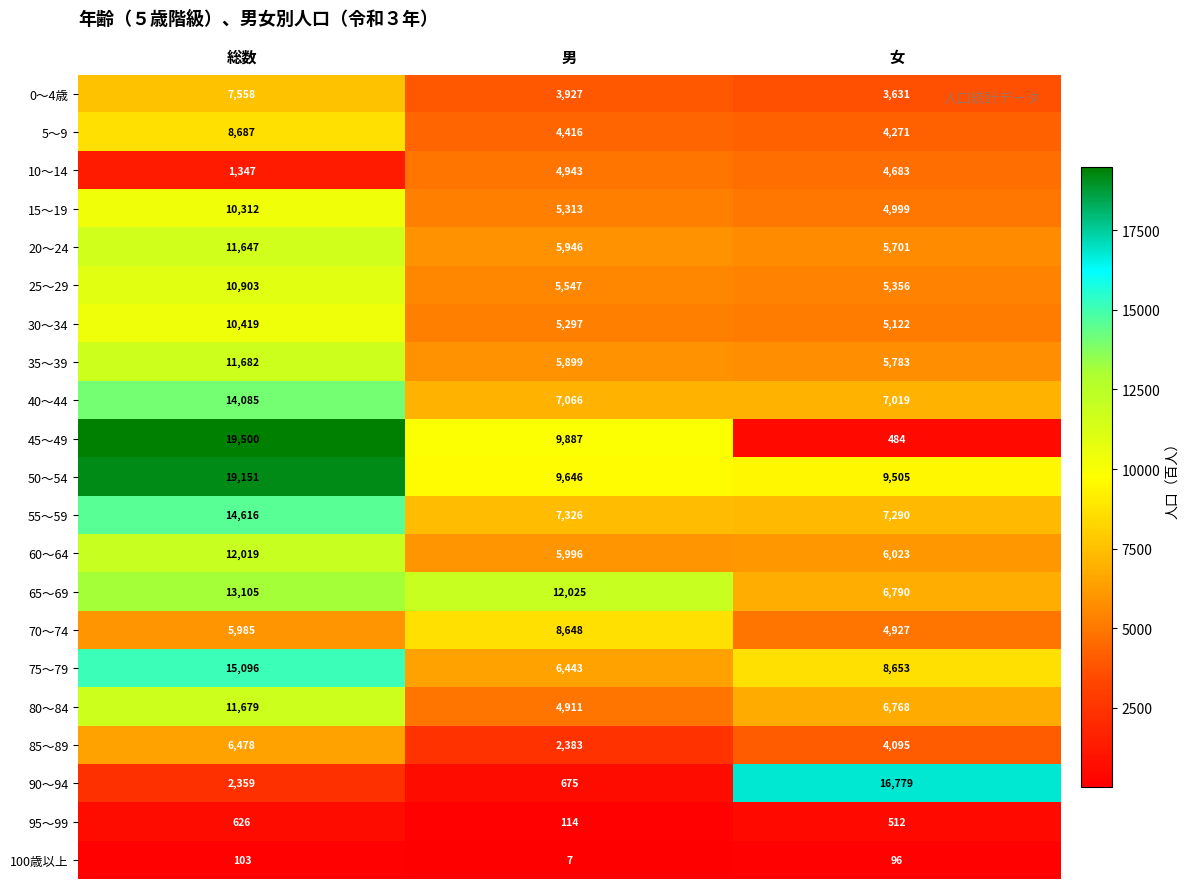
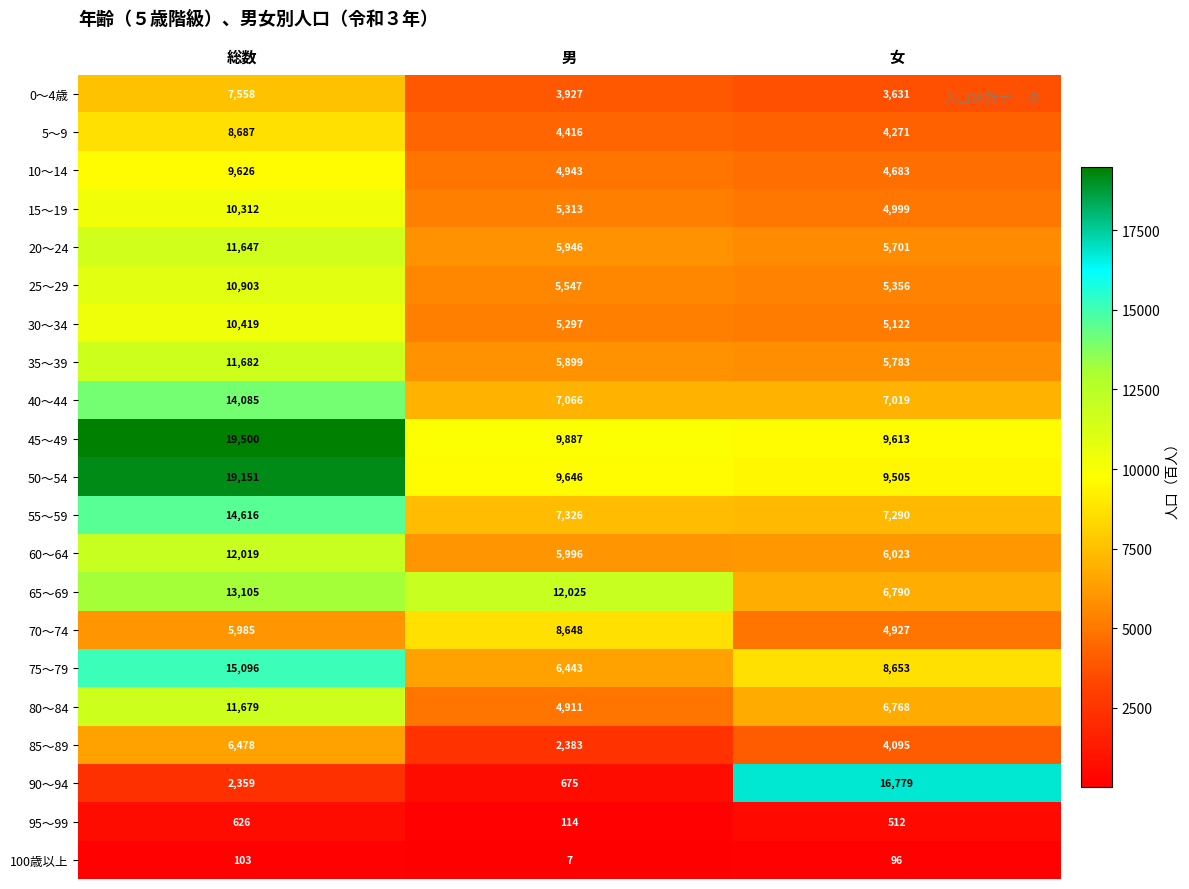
10～14, 総数: 1,347 -> 9,626
45～49, 女: 484 -> 9,613
